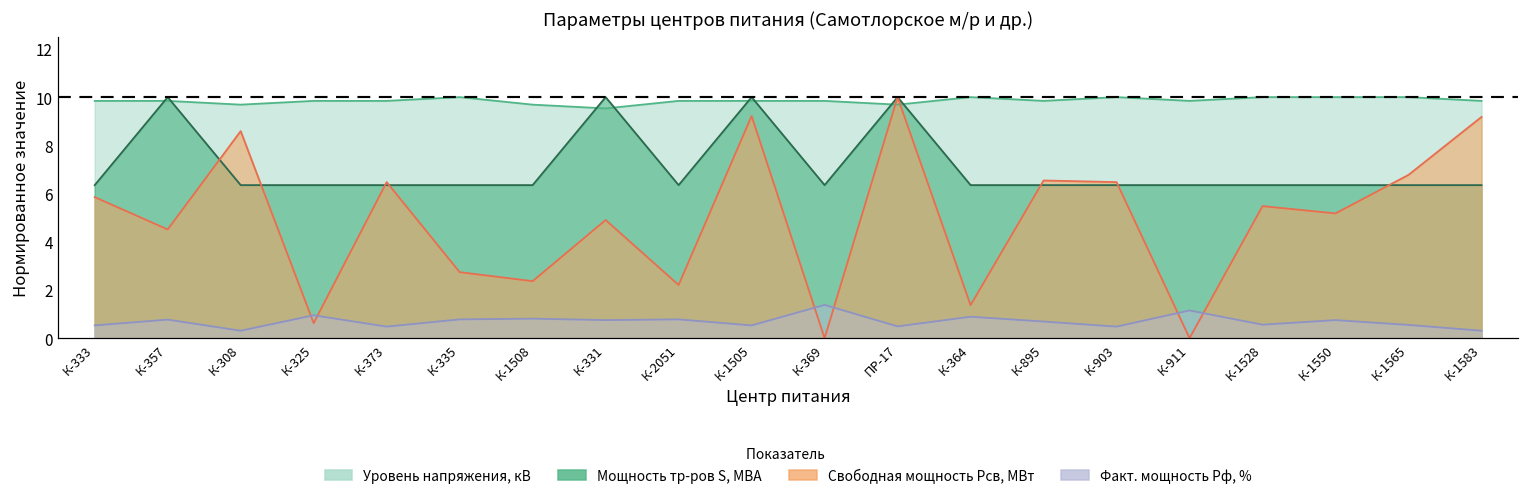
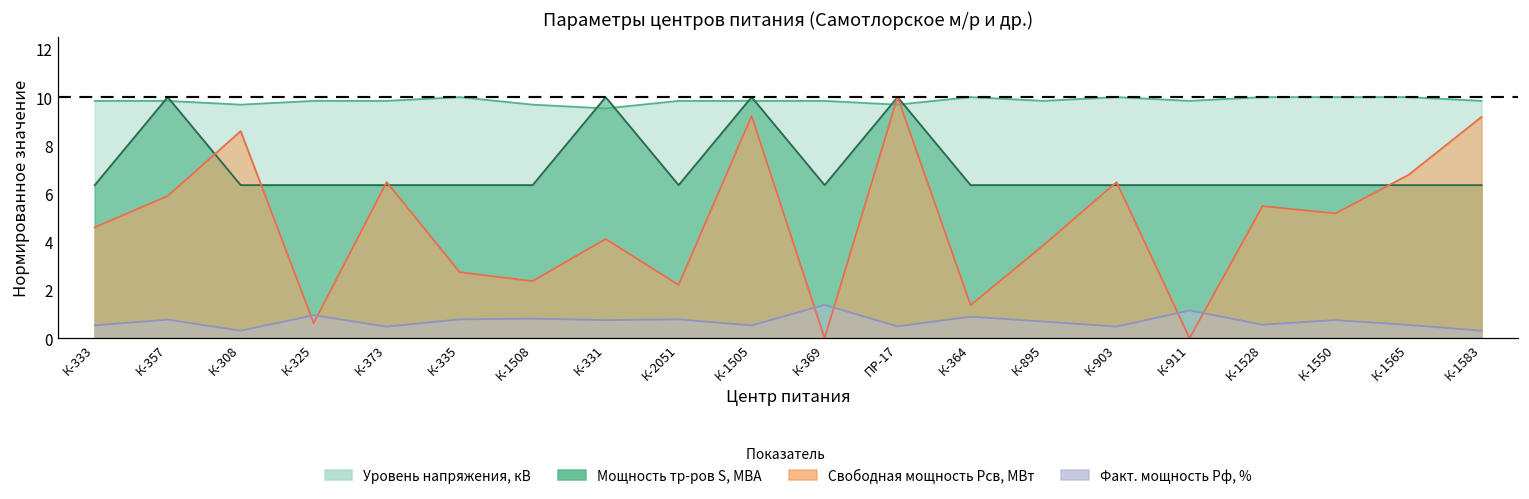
Свободная мощность Рсв, МВт, К-333: 5.9 -> 4.6
Свободная мощность Рсв, МВт, К-357: 4.5 -> 5.9
Свободная мощность Рсв, МВт, К-331: 4.9 -> 4.1
Свободная мощность Рсв, МВт, К-895: 6.5 -> 3.9
